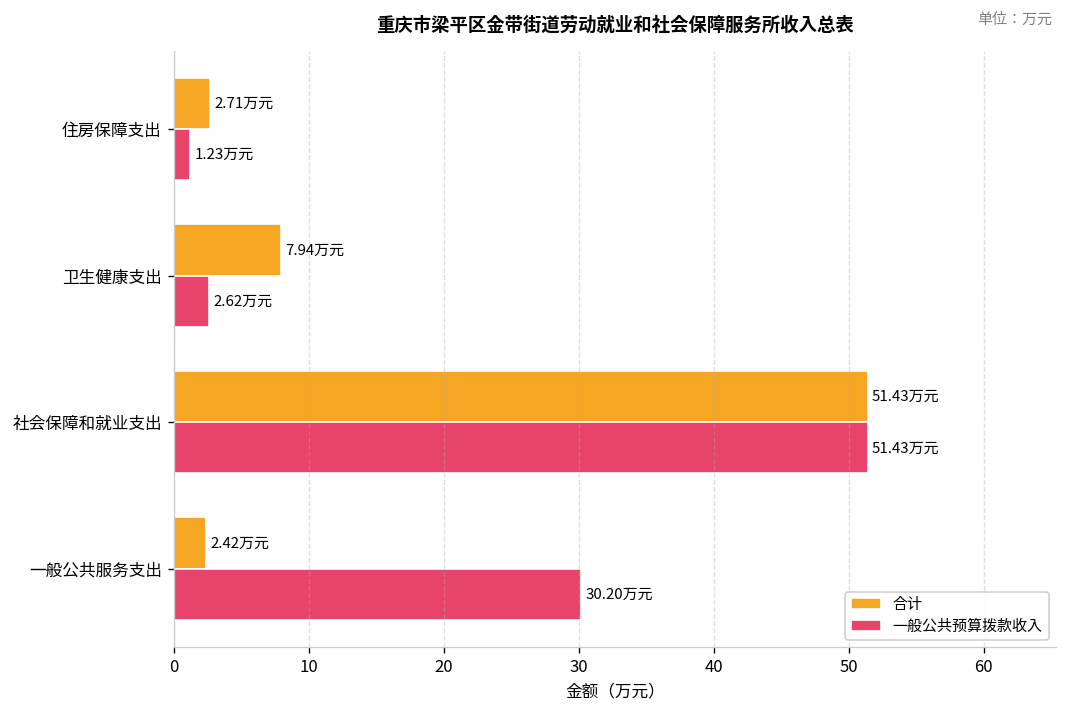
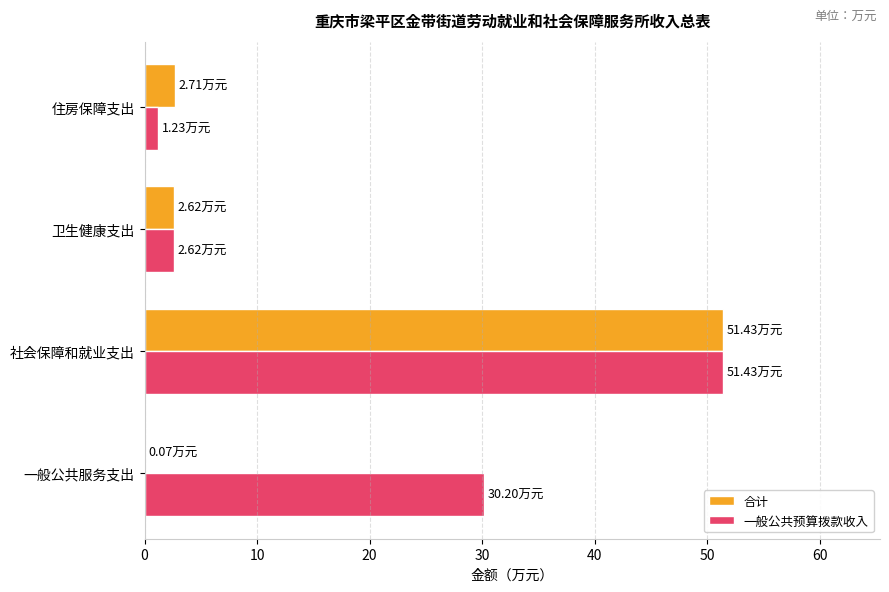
合计, 卫生健康支出: 7.94 -> 2.62
合计, 一般公共服务支出: 2.42 -> 0.07
